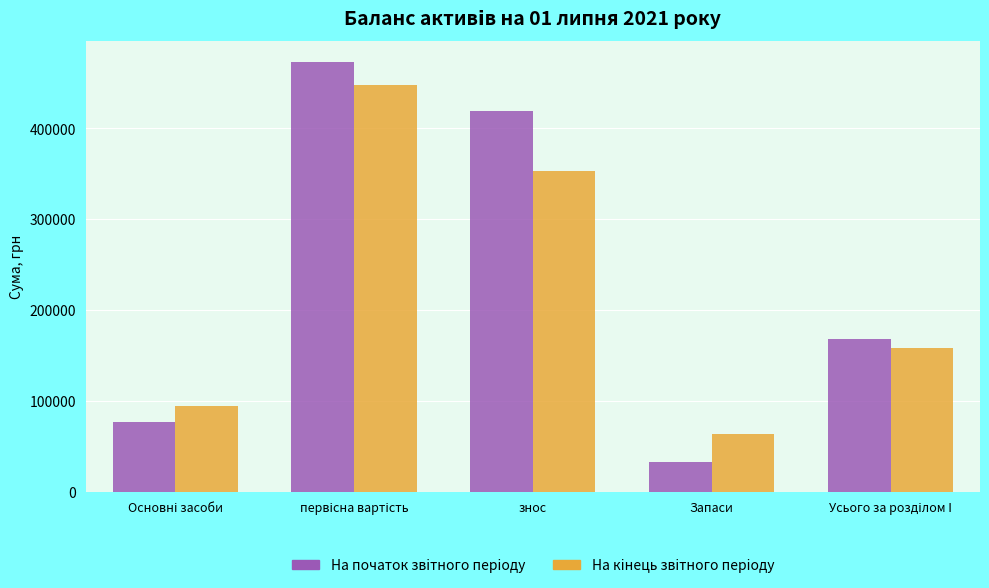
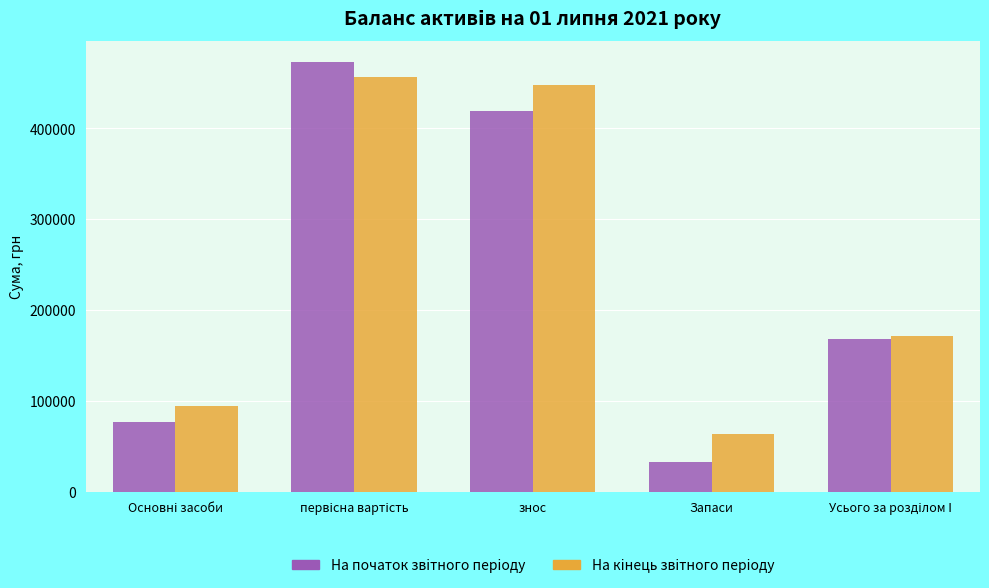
На кінець звітного періоду, первісна вартість: 450000 -> 460000
На кінець звітного періоду, знос: 350000 -> 450000
На кінець звітного періоду, Усього за розділом І: 160000 -> 170000
